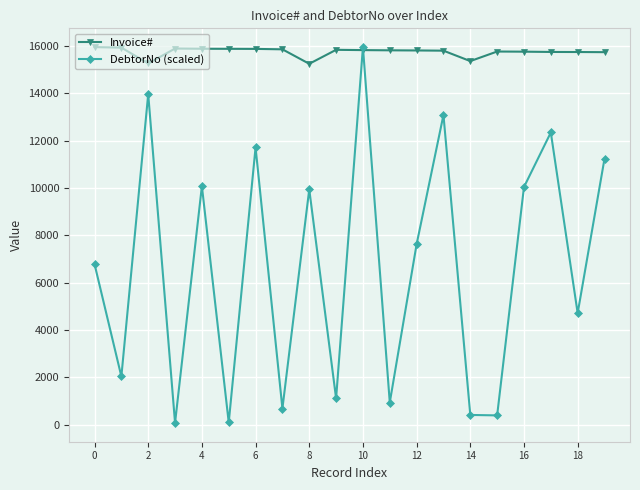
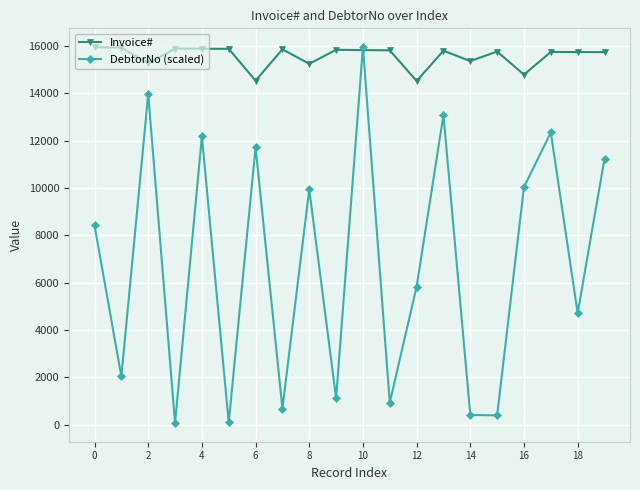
DebtorNo (scaled), 0: 6800 -> 8400
DebtorNo (scaled), 4: 10100 -> 12200
Invoice#, 6: 15900 -> 14500
Invoice#, 12: 15800 -> 14500
DebtorNo (scaled), 12: 7600 -> 5800
Invoice#, 16: 15800 -> 14800
